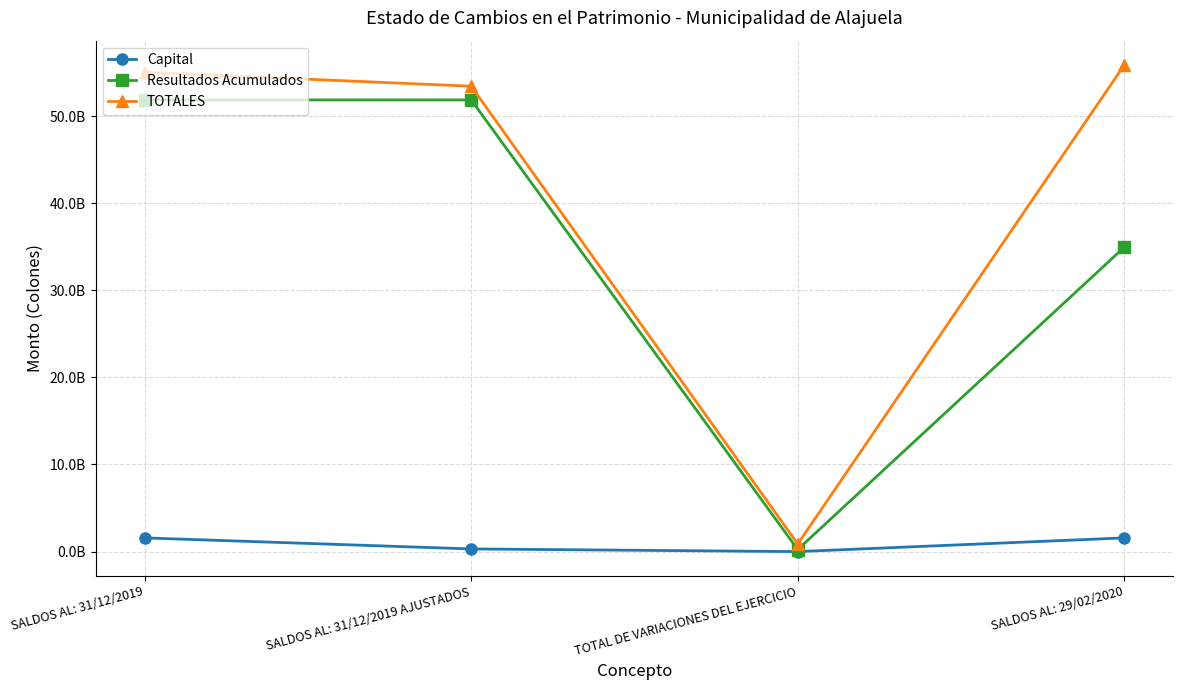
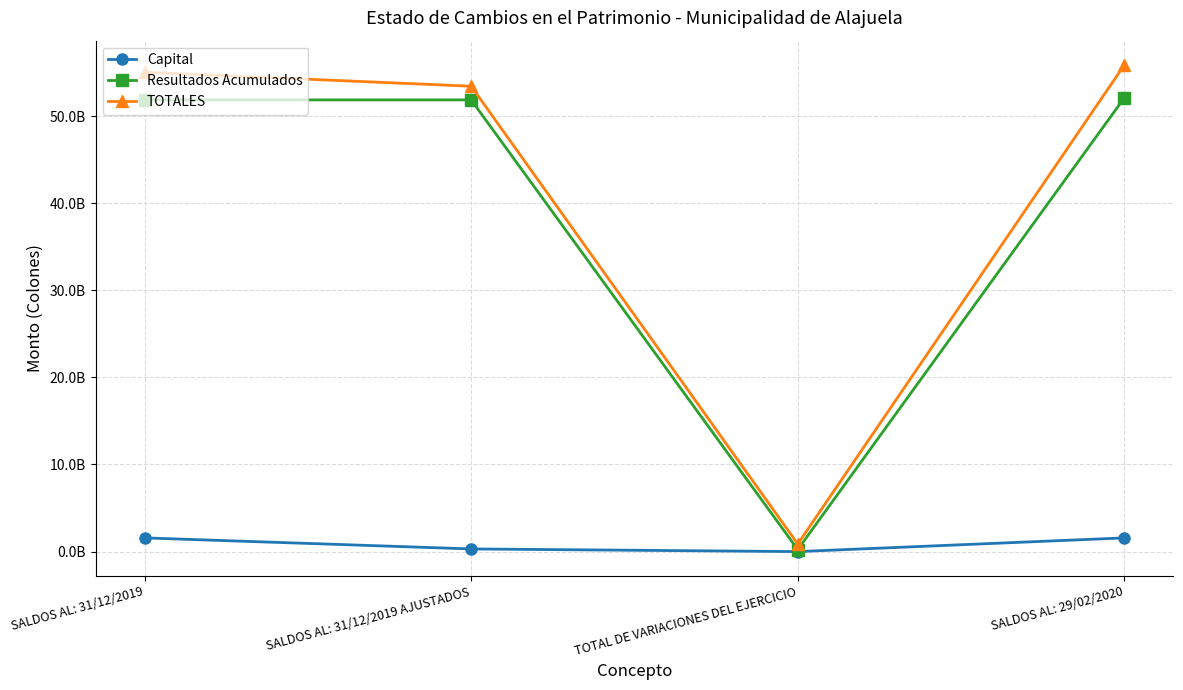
Resultados Acumulados, SALDOS AL: 29/02/2020: 35000000000 -> 52000000000
